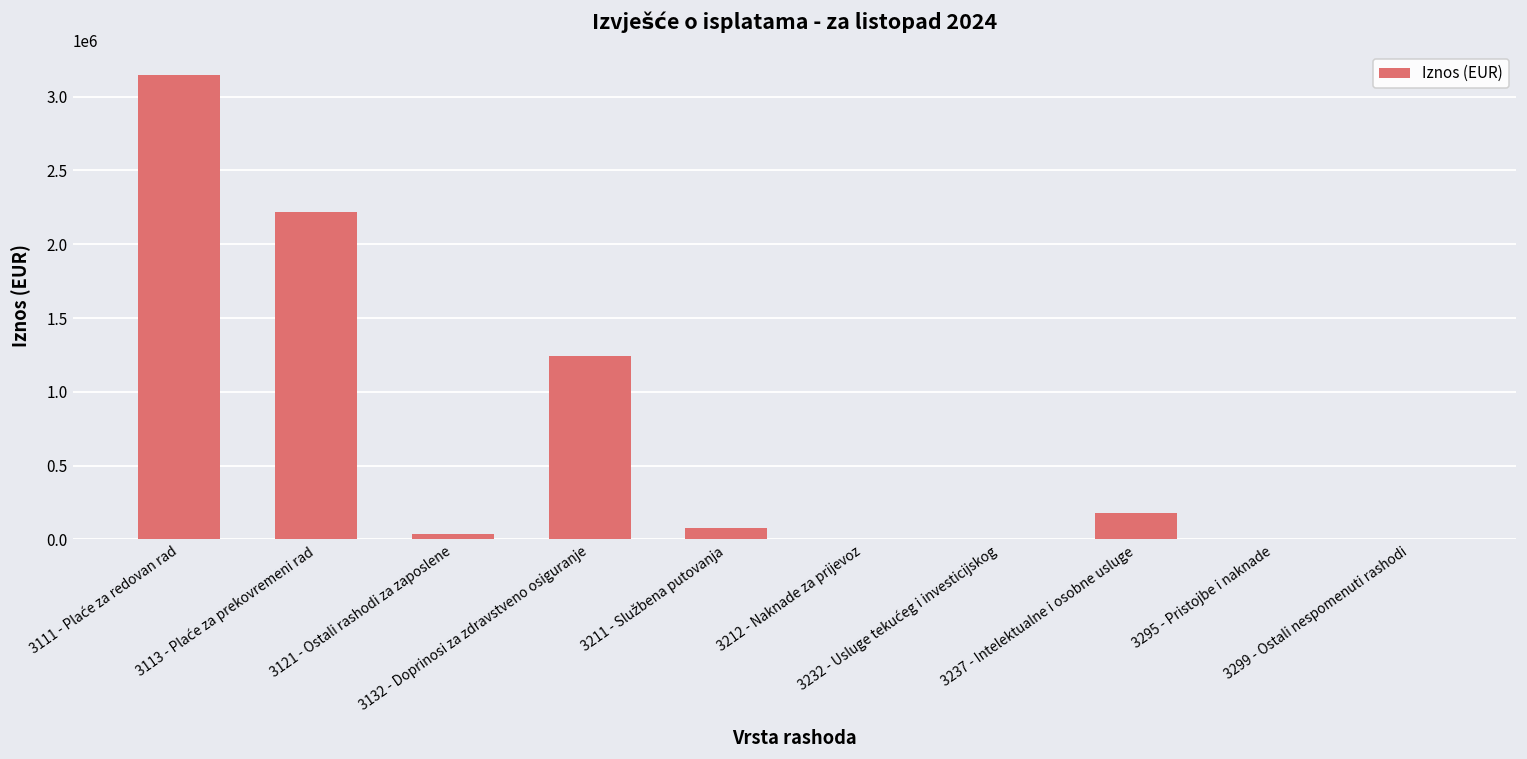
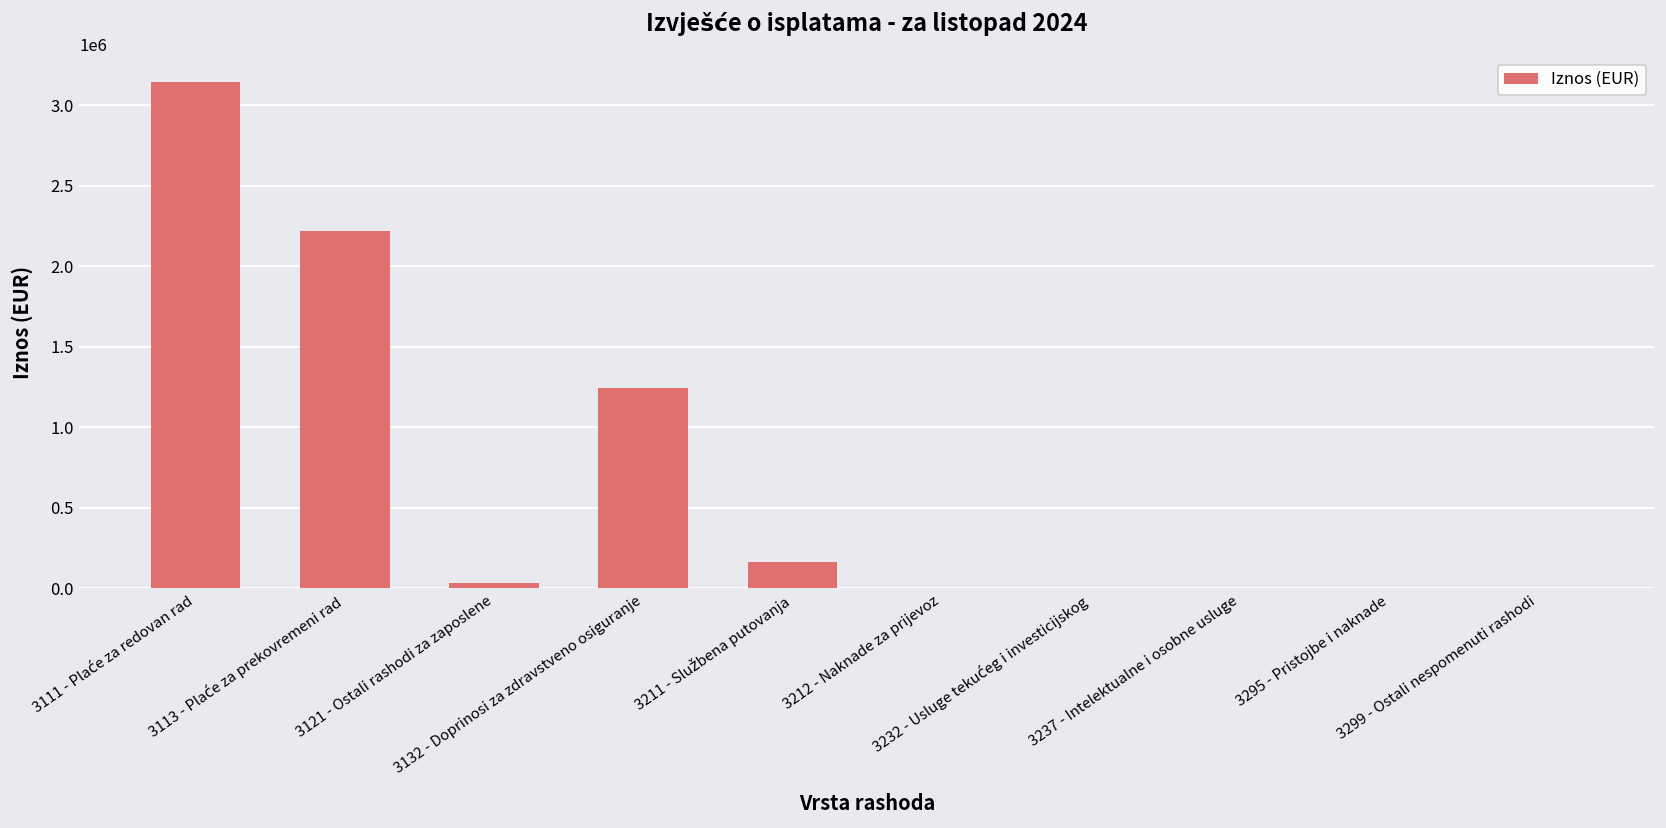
3211 - Službena putovanja: 70000 -> 160000
3237 - Intelektualne i osobne usluge: 180000 -> 0
